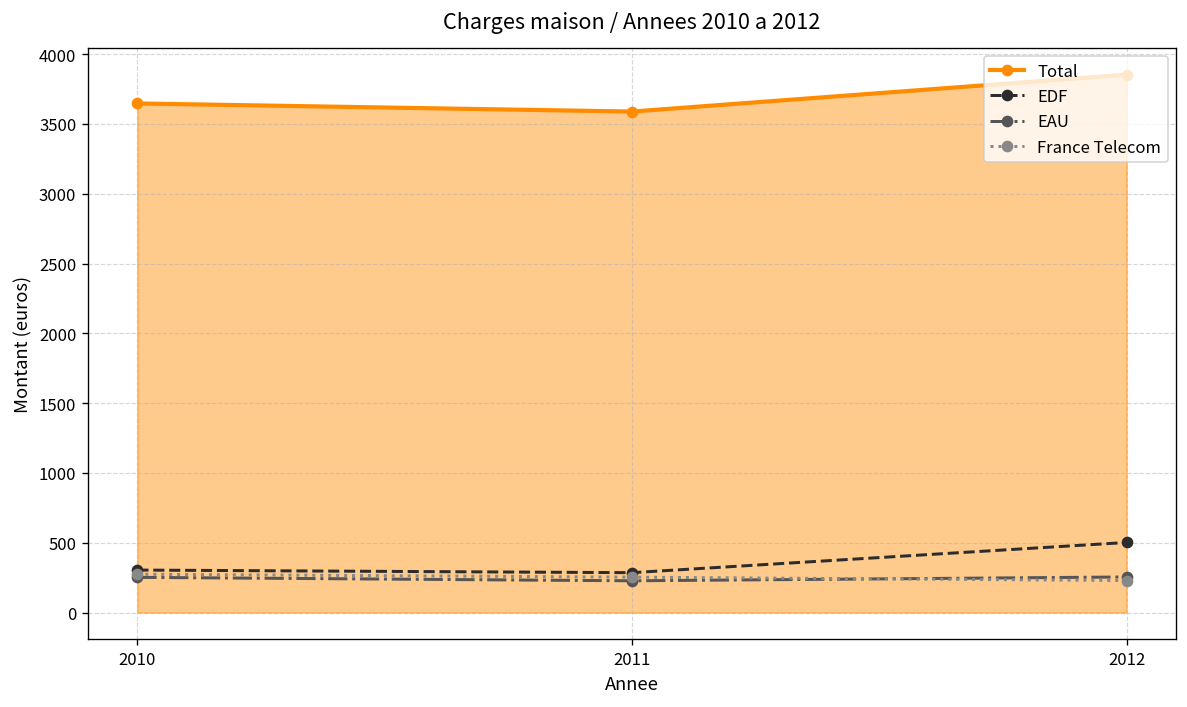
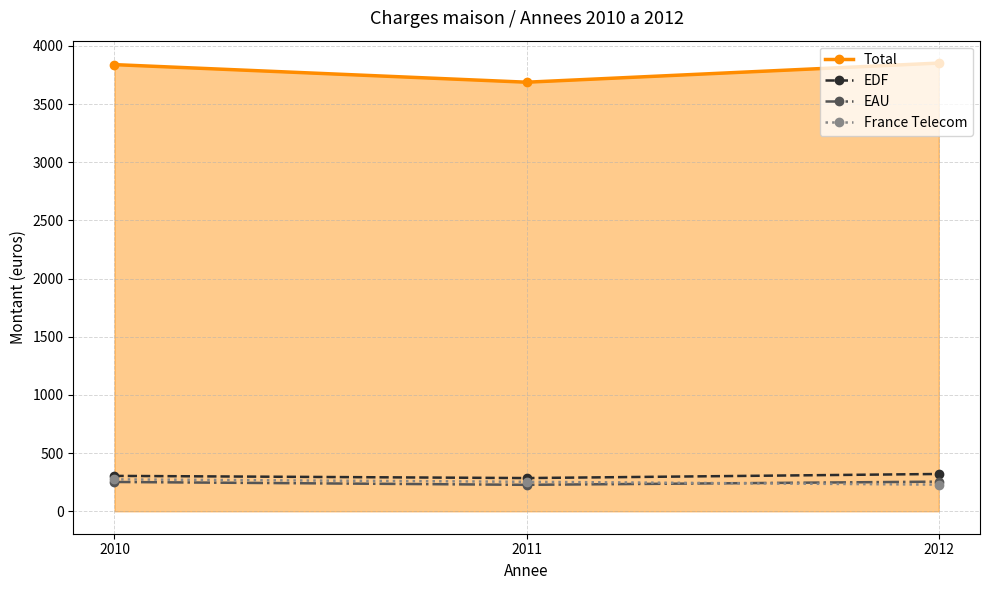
Total, 2010: 3650 -> 3840
Total, 2011: 3590 -> 3690
EDF, 2012: 500 -> 320
